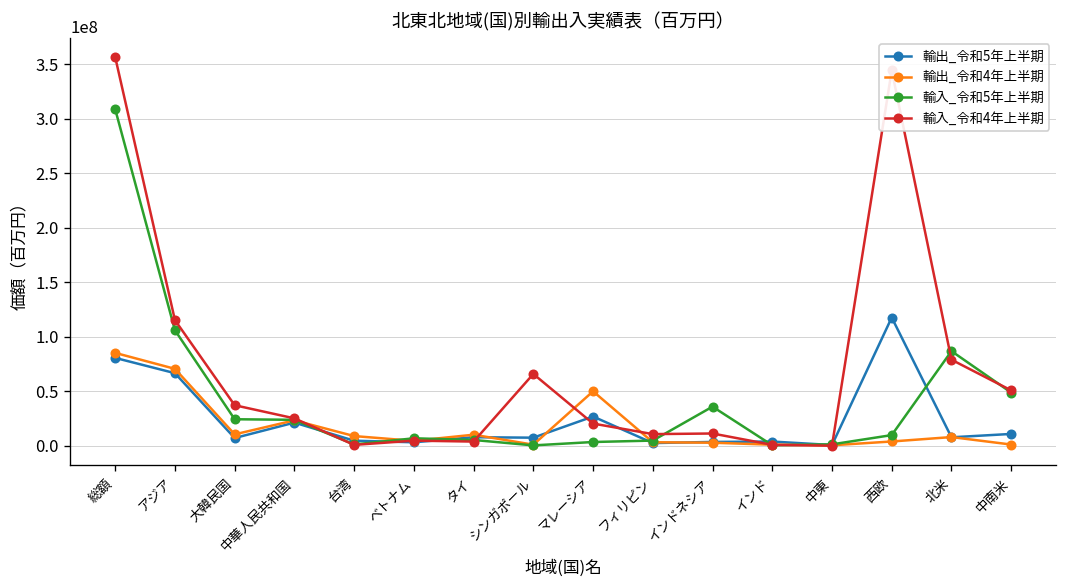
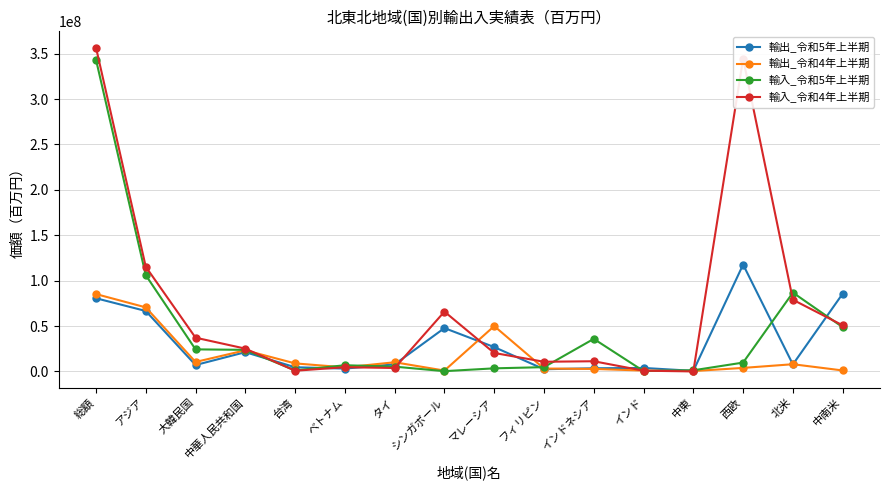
輸入_令和5年上半期, 総額: 310000000 -> 340000000
輸出_令和5年上半期, シンガポール: 10000000 -> 50000000
輸出_令和5年上半期, 中南米: 10000000 -> 90000000
